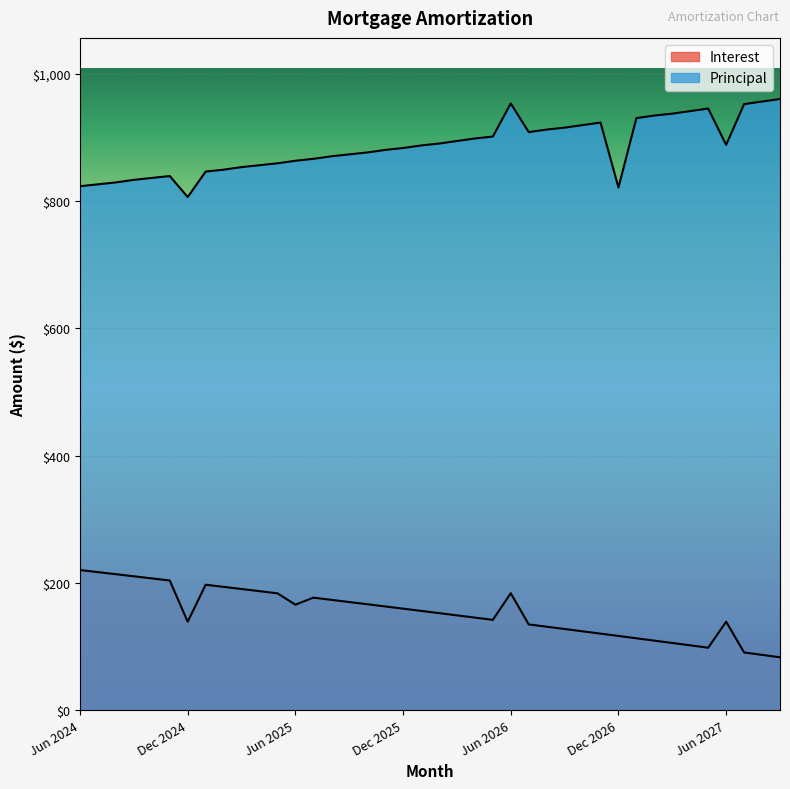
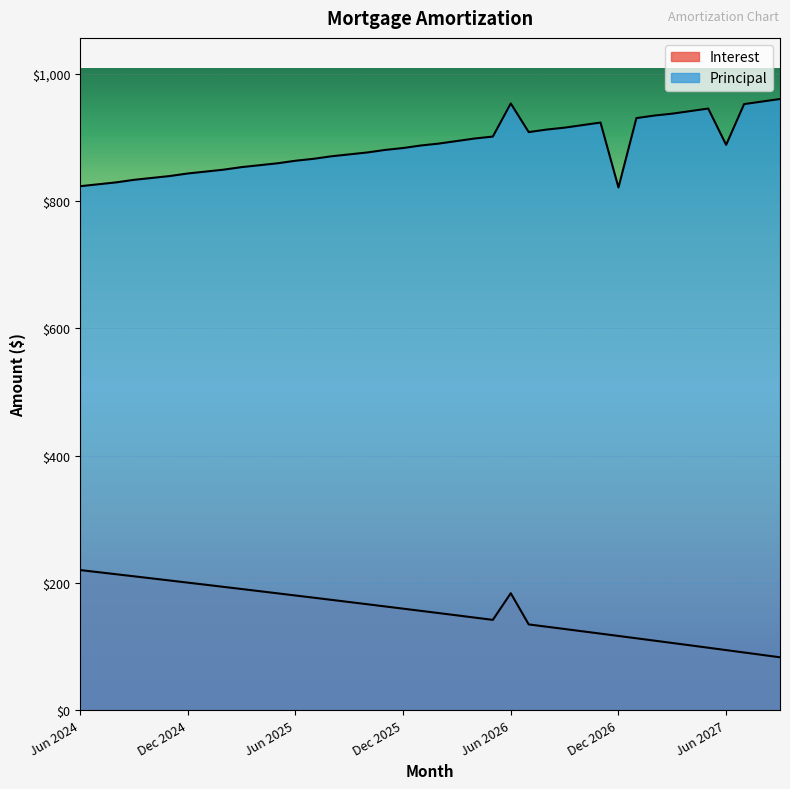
Interest, Dec 2024: $140 -> $200
Principal, Dec 2024: $810 -> $840
Interest, Jun 2025: $170 -> $180
Interest, Jun 2027: $140 -> $90
